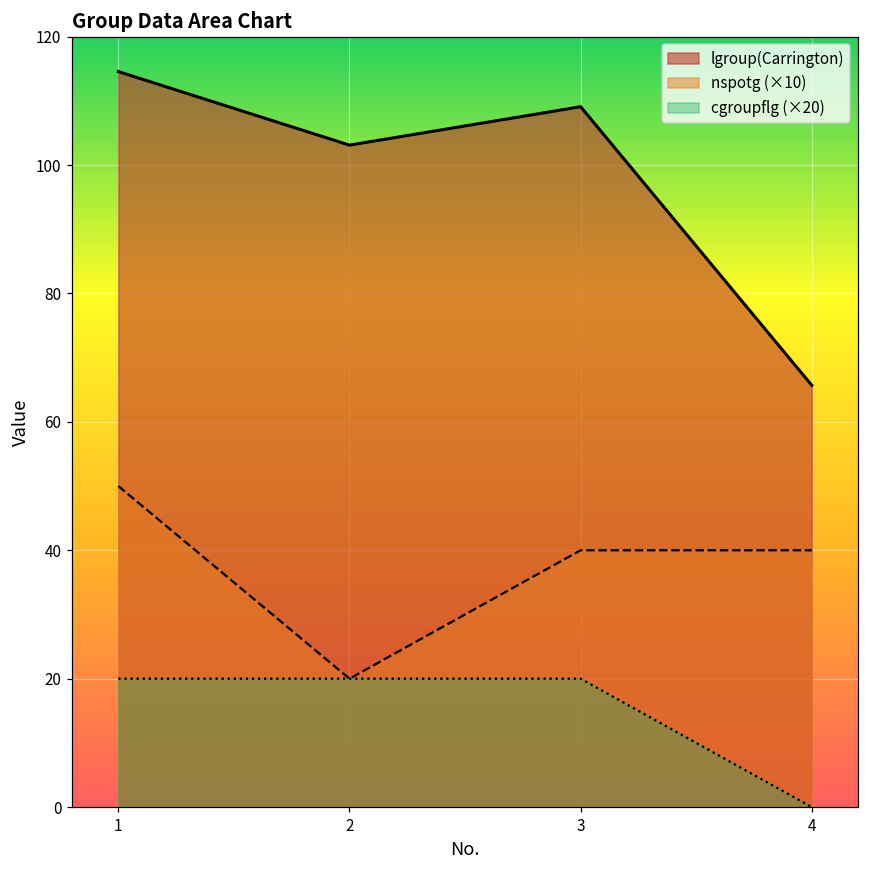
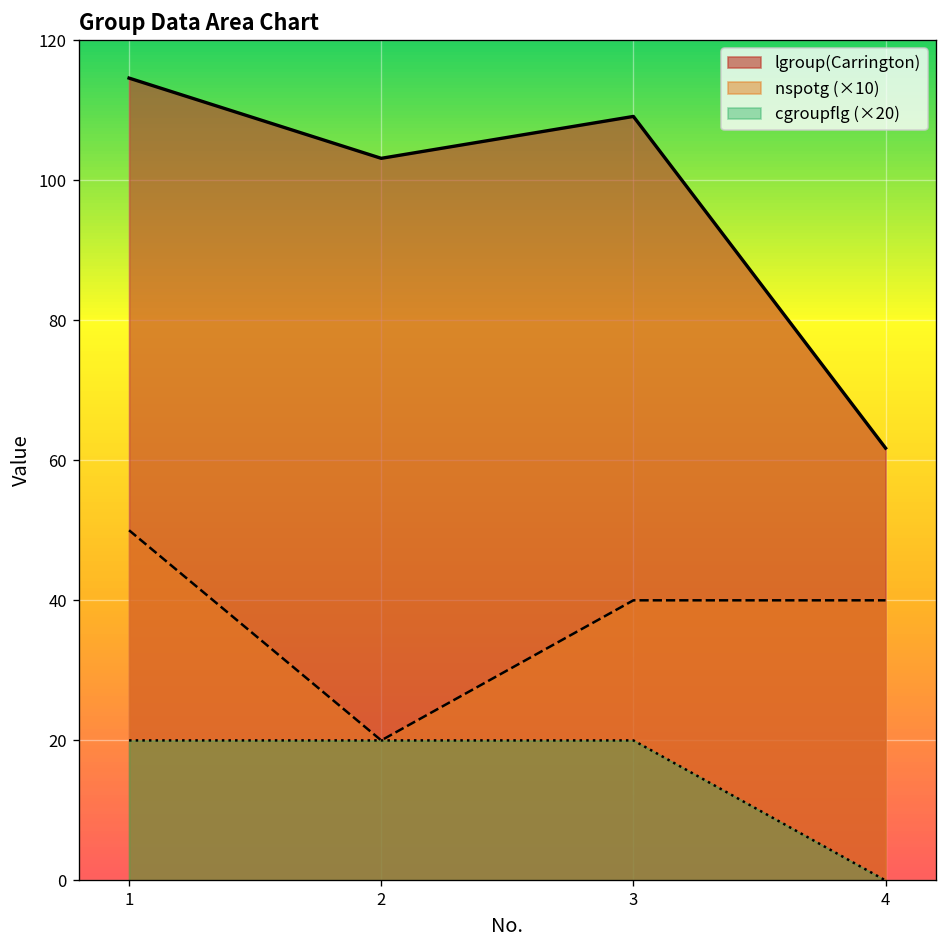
lgroup(Carrington), 4: 66 -> 62
